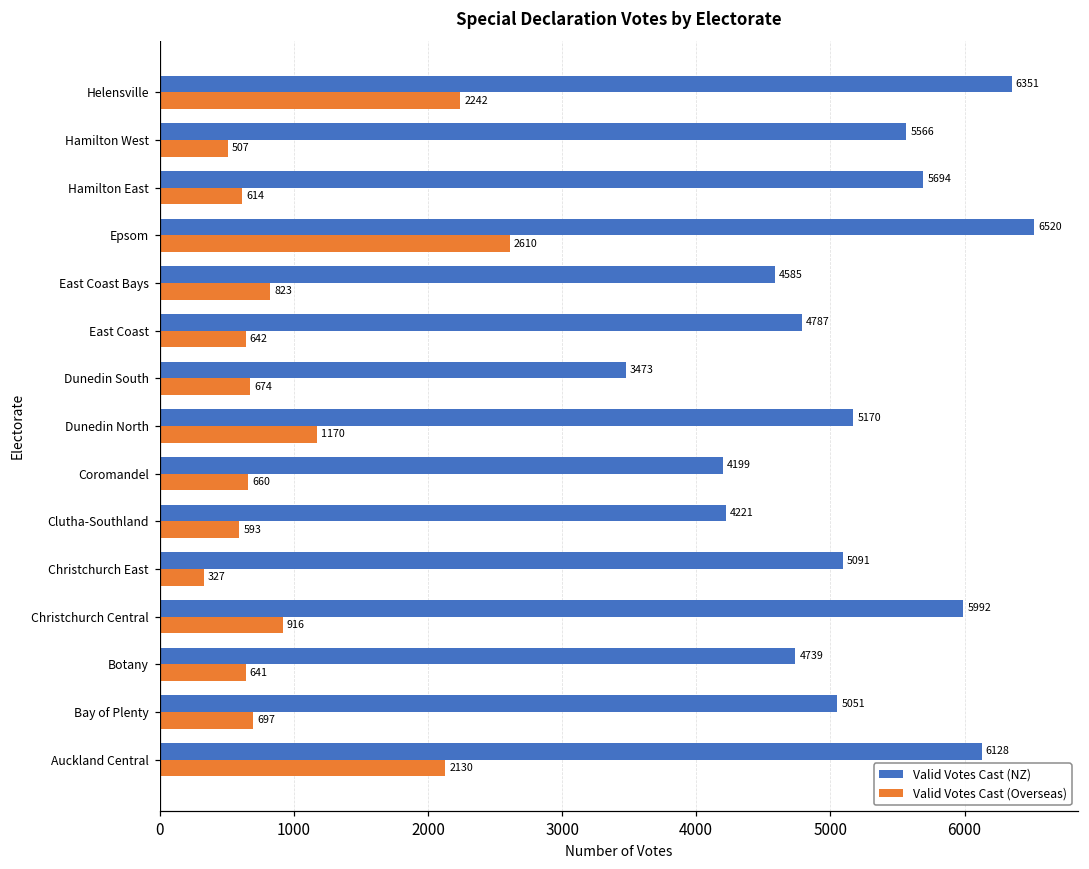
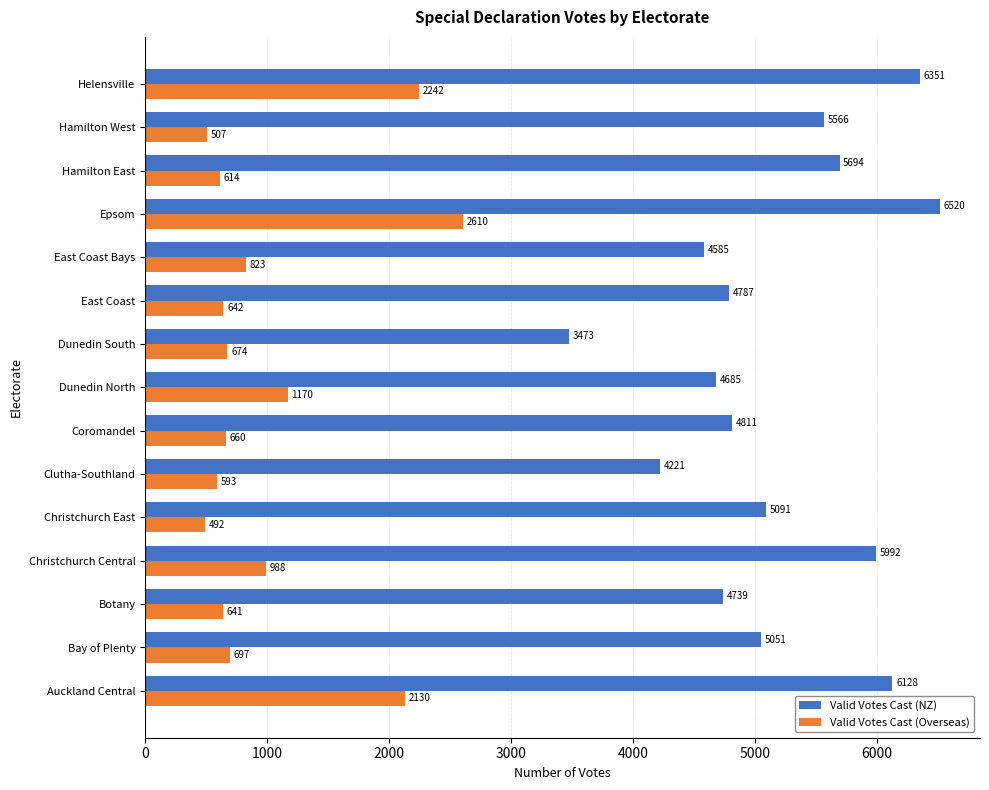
Valid Votes Cast (NZ), Dunedin North: 5170 -> 4685
Valid Votes Cast (NZ), Coromandel: 4199 -> 4811
Valid Votes Cast (Overseas), Christchurch East: 327 -> 492
Valid Votes Cast (Overseas), Christchurch Central: 916 -> 988
